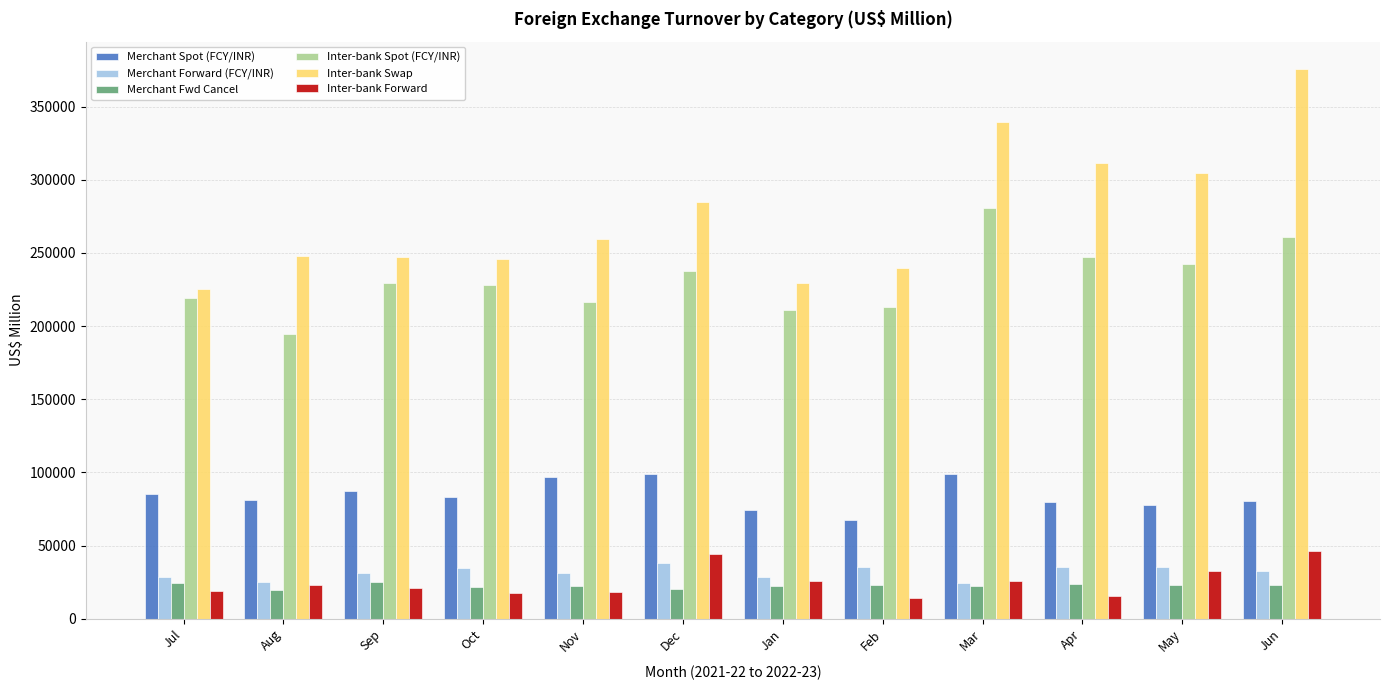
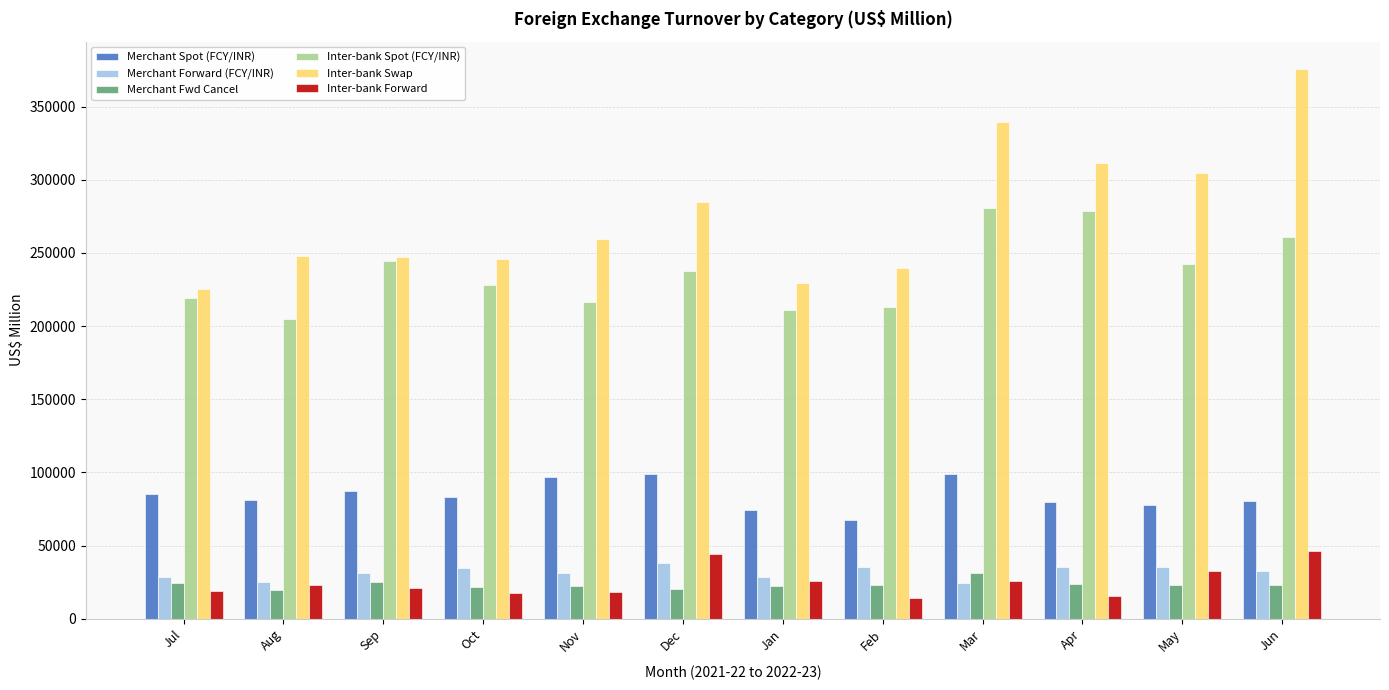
Inter-bank Spot (FCY/INR), Aug: 194000 -> 205000
Inter-bank Spot (FCY/INR), Sep: 229000 -> 244000
Merchant Fwd Cancel, Mar: 22000 -> 31000
Inter-bank Spot (FCY/INR), Apr: 247000 -> 279000
